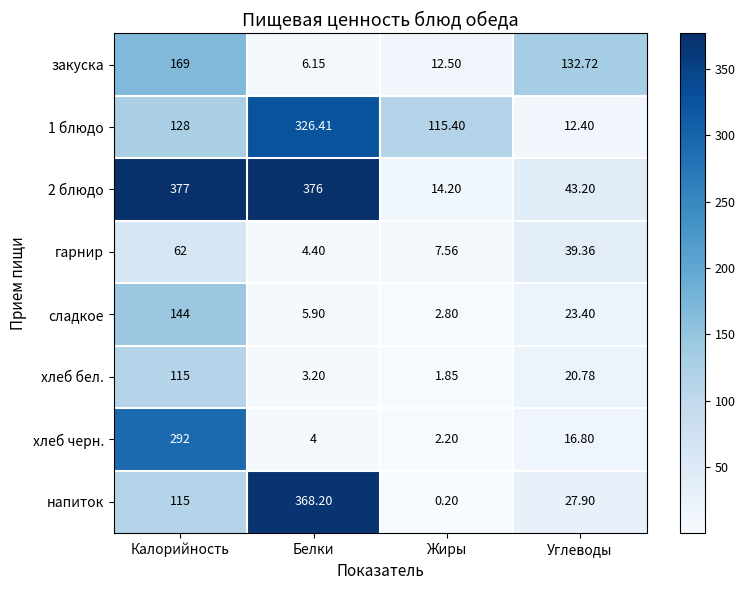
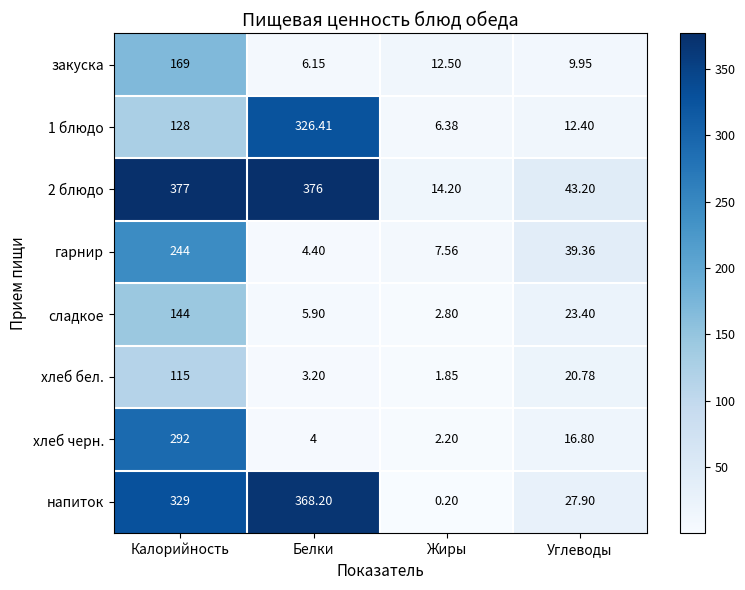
закуска, Углеводы: 132.72 -> 9.95
1 блюдо, Жиры: 115.40 -> 6.38
гарнир, Калорийность: 62 -> 244
напиток, Калорийность: 115 -> 329
